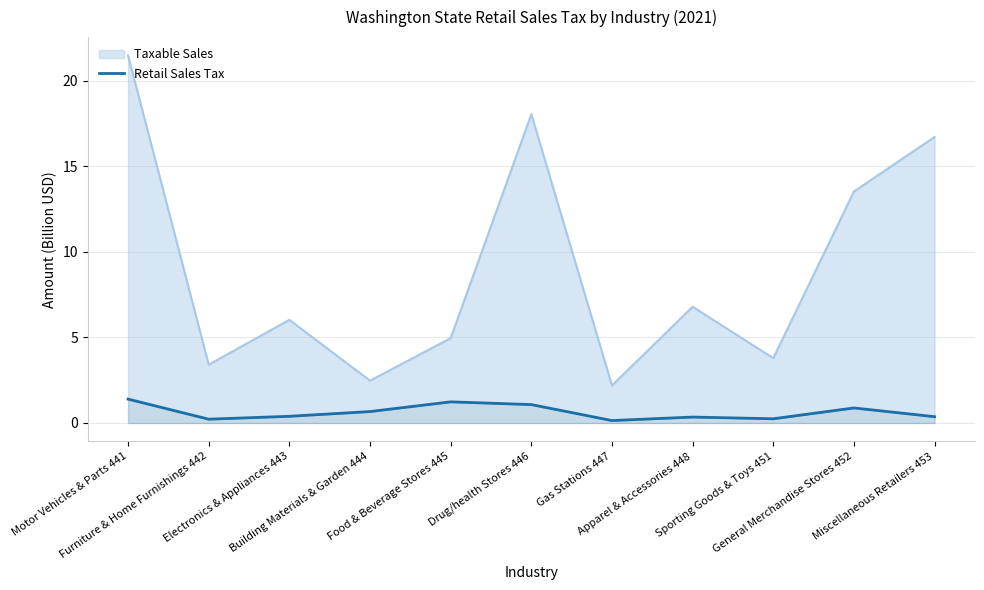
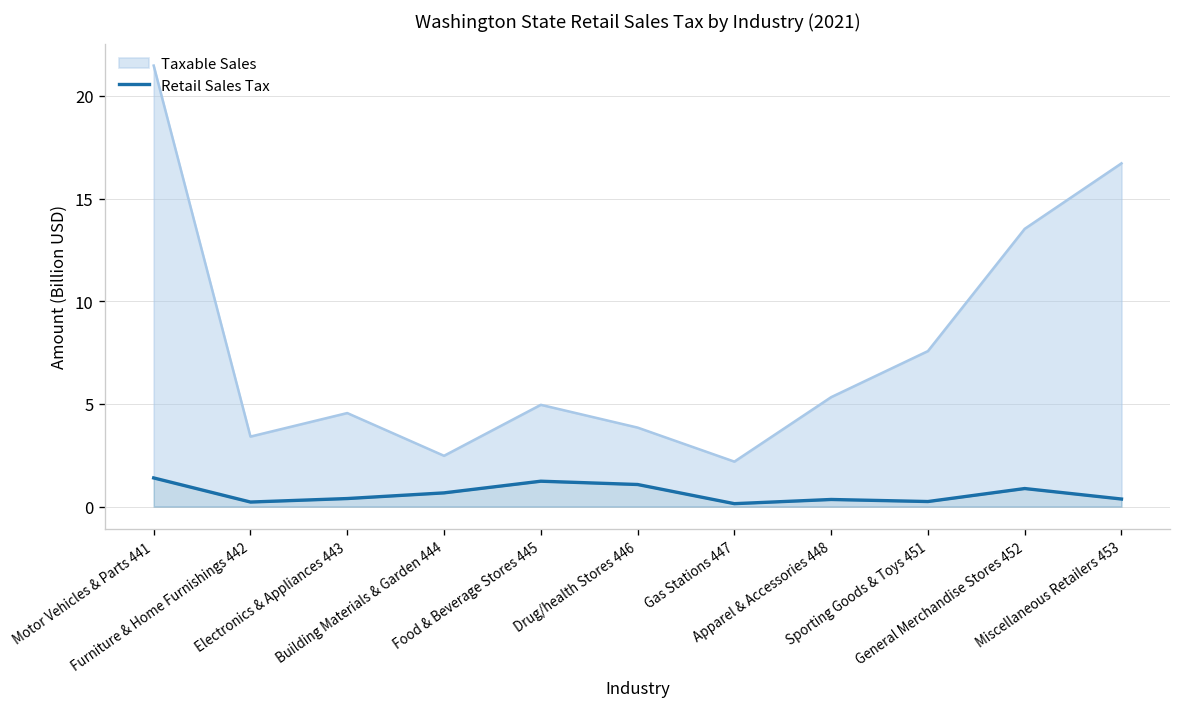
Taxable Sales, Electronics & Appliances 443: 6.0 -> 4.6
Taxable Sales, Drug/health Stores 446: 18.0 -> 3.8
Taxable Sales, Apparel & Accessories 448: 6.8 -> 5.3
Taxable Sales, Sporting Goods & Toys 451: 3.8 -> 7.6
